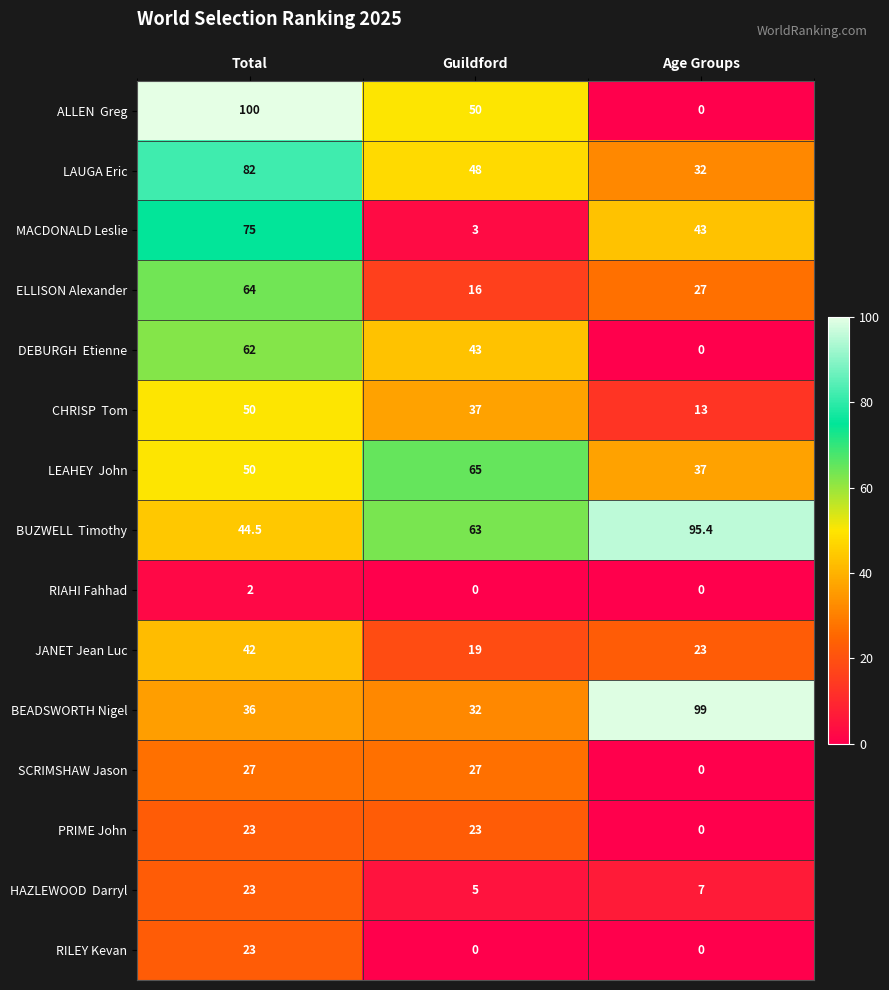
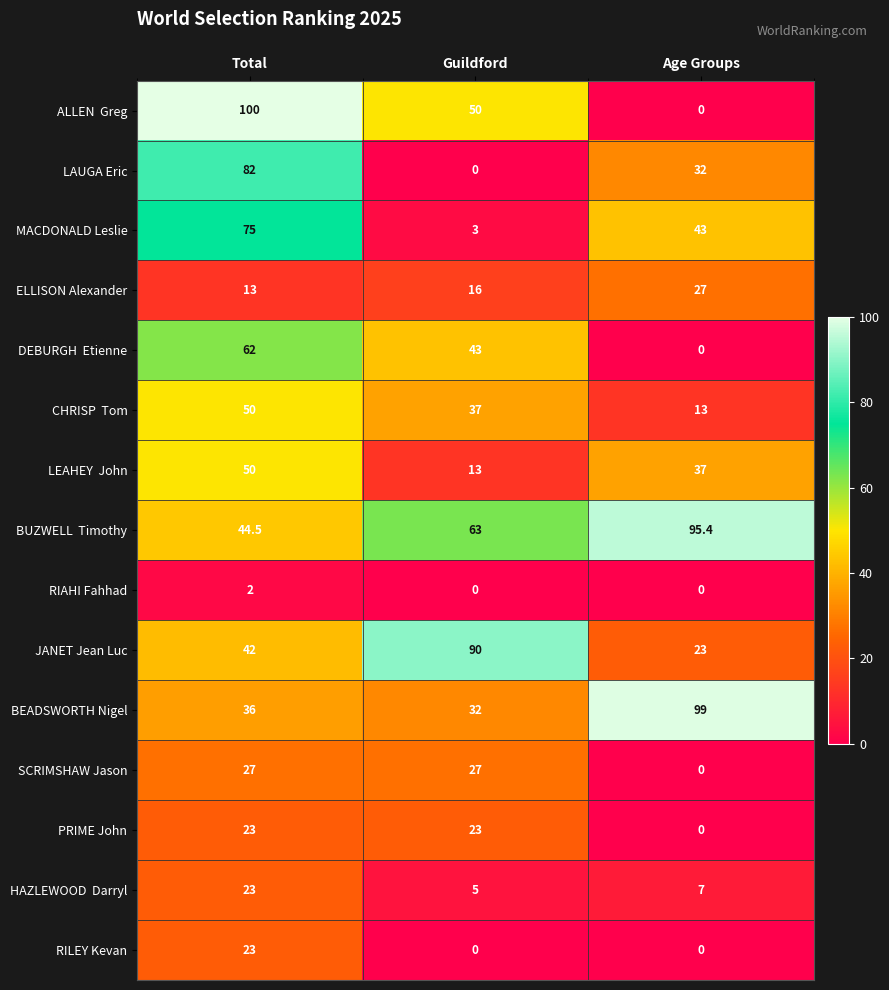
LAUGA Eric, Guildford: 48 -> 0
ELLISON Alexander, Total: 64 -> 13
LEAHEY John, Guildford: 65 -> 13
JANET Jean Luc, Guildford: 19 -> 90
